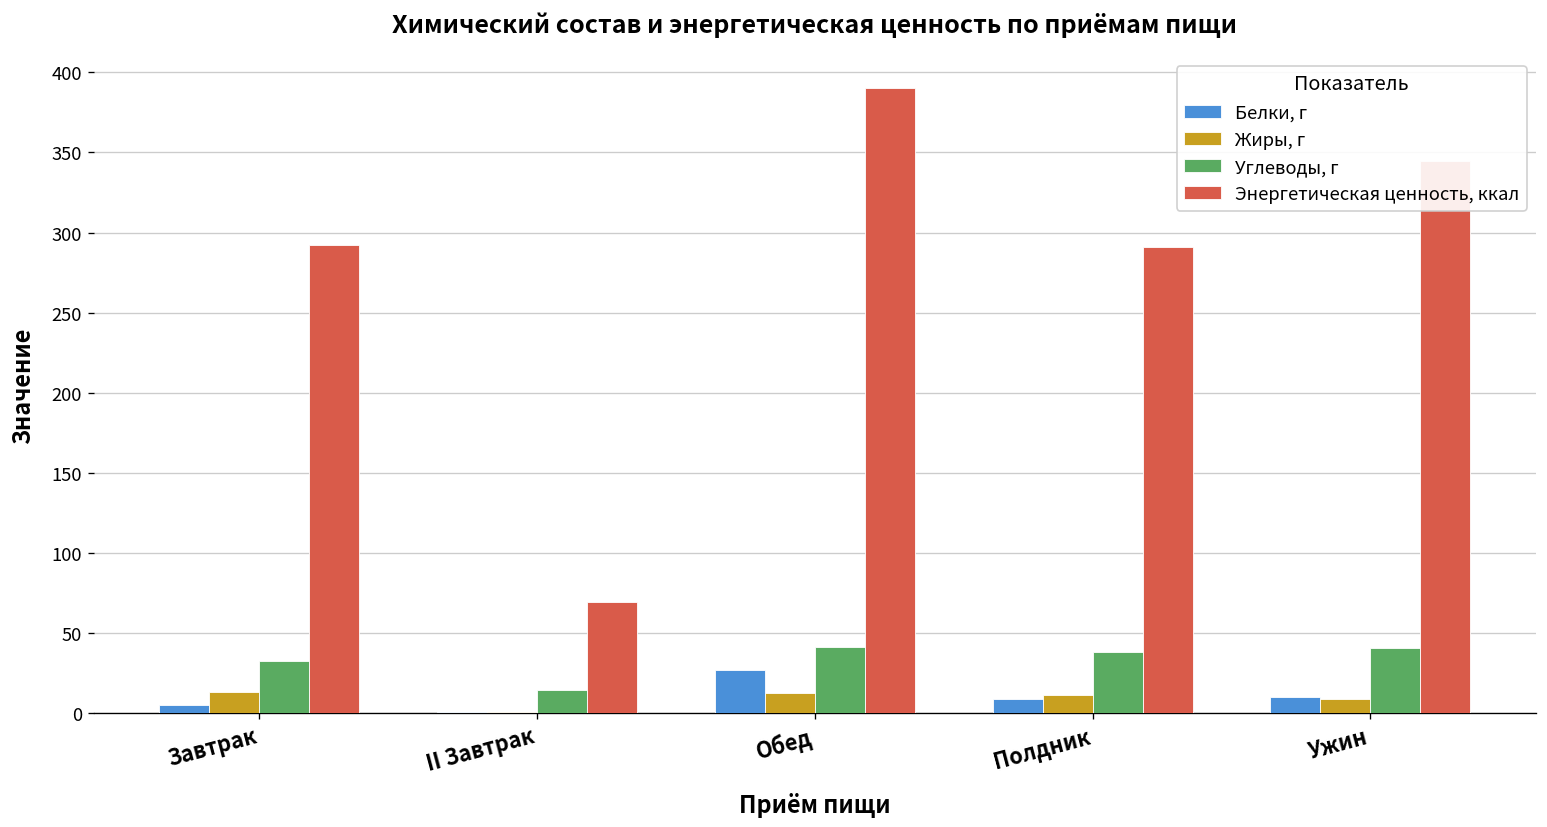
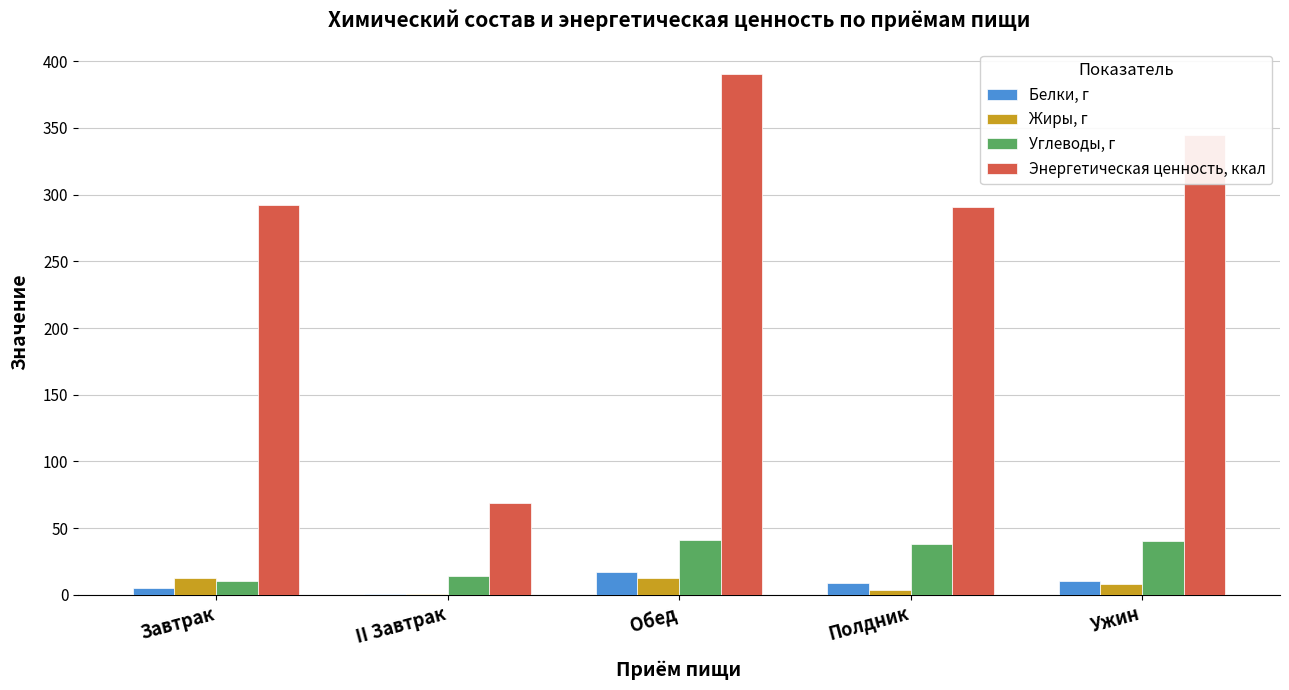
Углеводы, г, Завтрак: 32 -> 11
Белки, г, Обед: 27 -> 17
Жиры, г, Полдник: 11 -> 4
